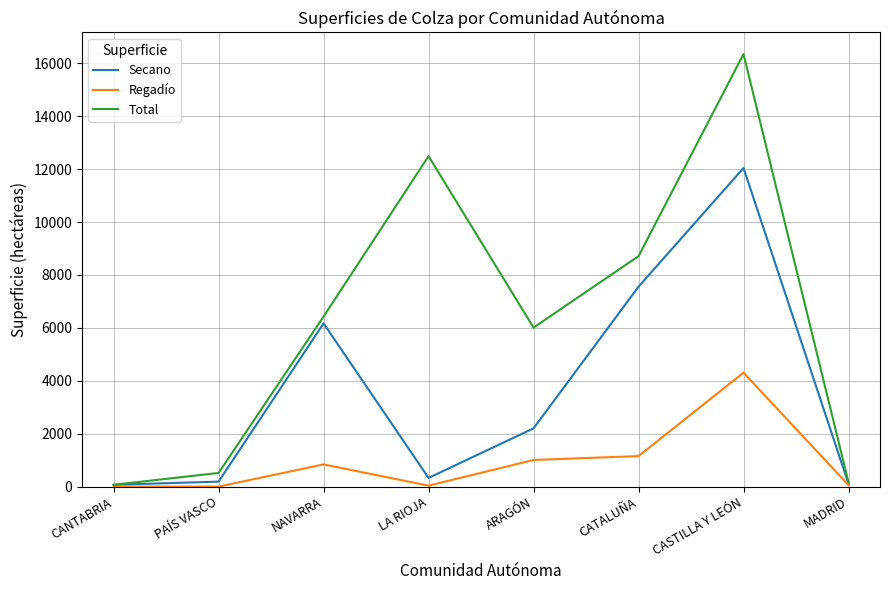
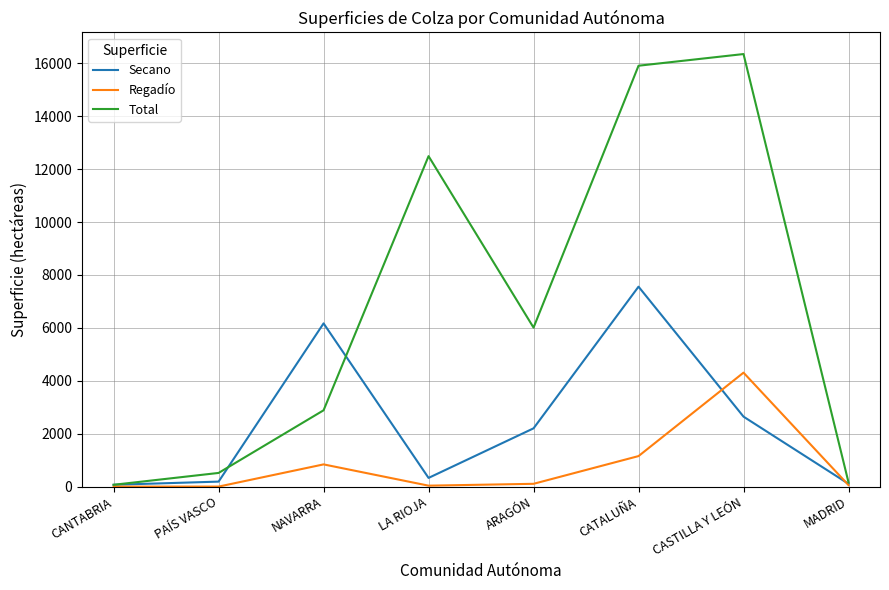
Total, NAVARRA: 6400 -> 2900
Regadío, ARAGÓN: 1000 -> 100
Total, CATALUÑA: 8700 -> 15900
Secano, CASTILLA Y LEÓN: 12000 -> 2600
